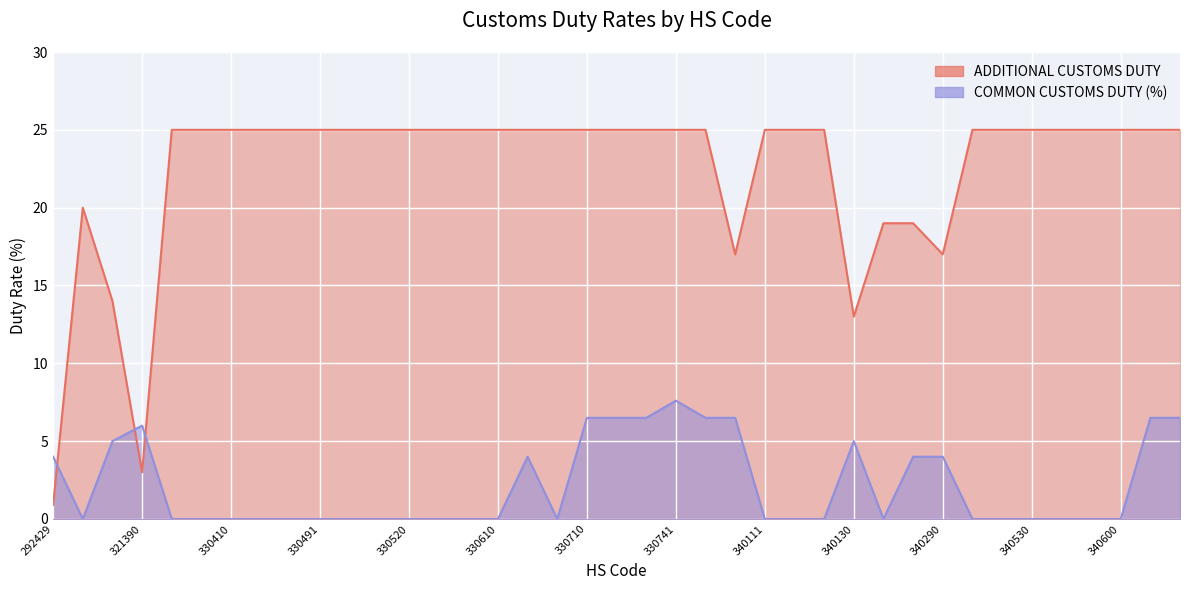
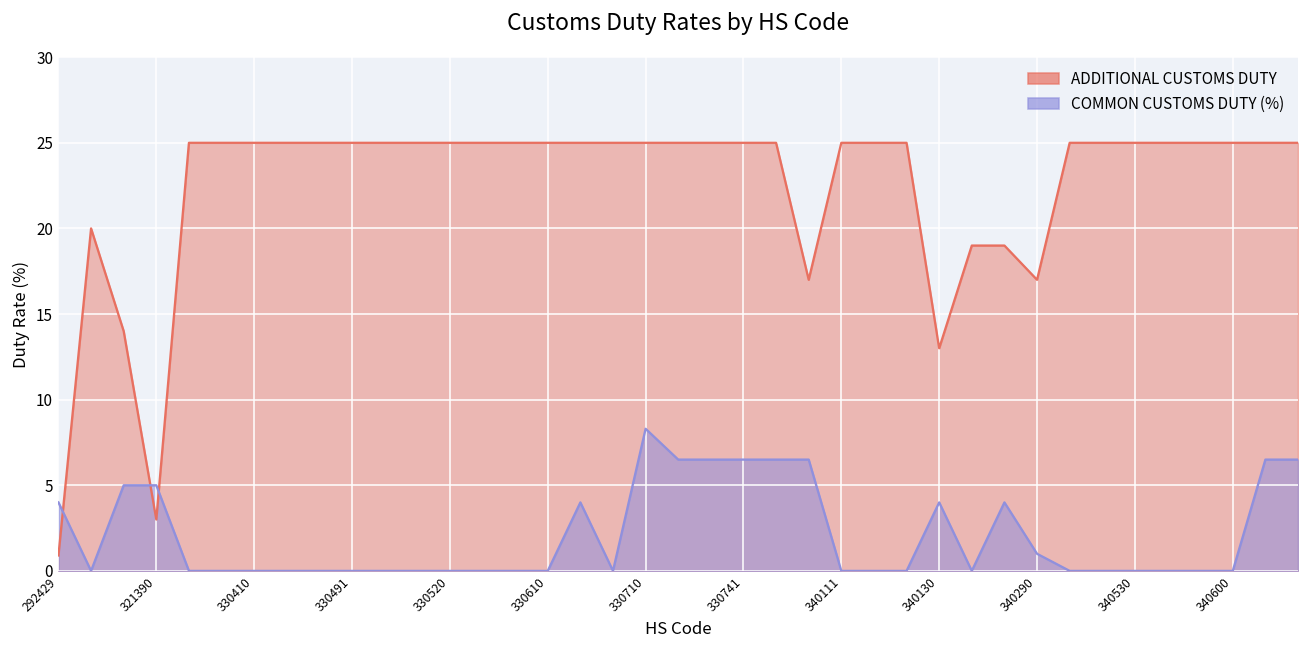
COMMON CUSTOMS DUTY (%), 321390: 6 -> 5
COMMON CUSTOMS DUTY (%), 330710: 6.5 -> 8.3
COMMON CUSTOMS DUTY (%), 330741: 7.6 -> 6.5
COMMON CUSTOMS DUTY (%), 340130: 5 -> 4
COMMON CUSTOMS DUTY (%), 340290: 4 -> 1
